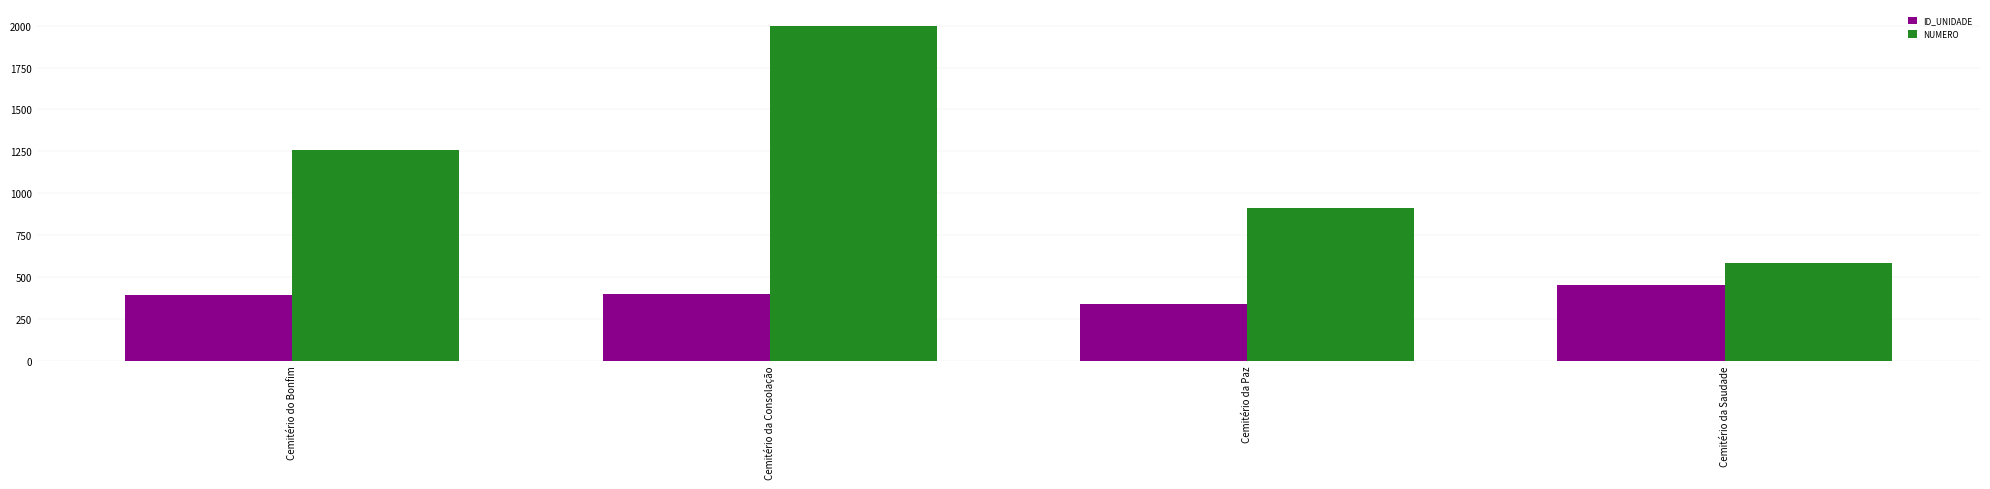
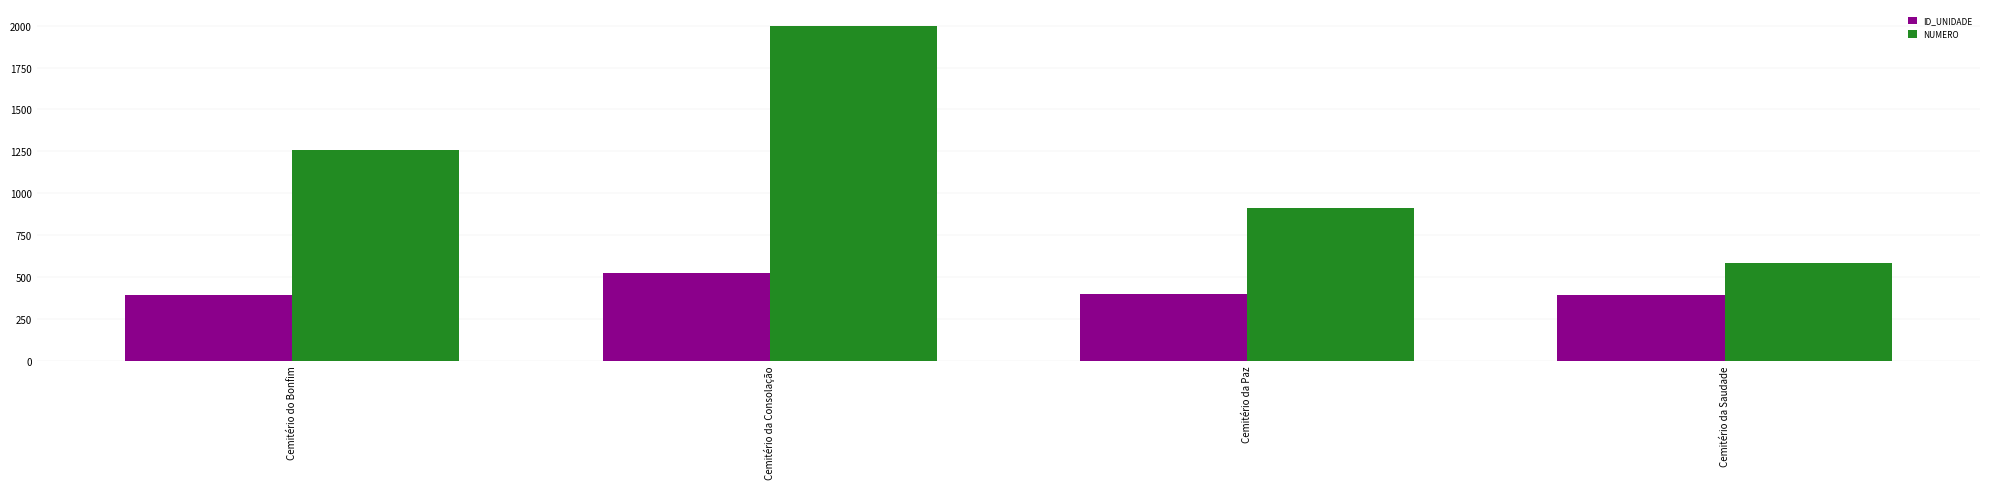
ID_UNIDADE, Cemitério da Consolação: 400 -> 520
ID_UNIDADE, Cemitério da Paz: 340 -> 400
ID_UNIDADE, Cemitério da Saudade: 450 -> 390
